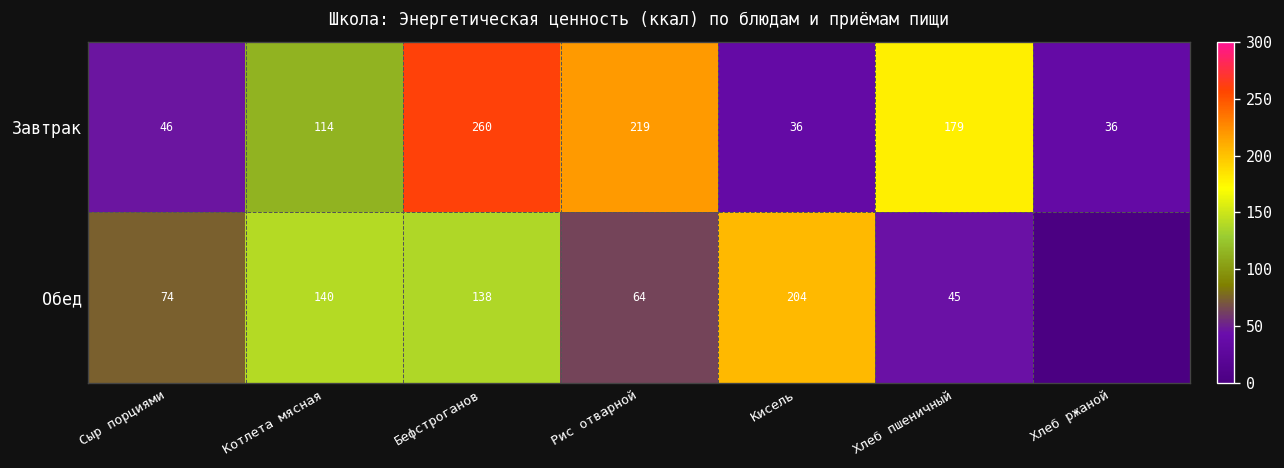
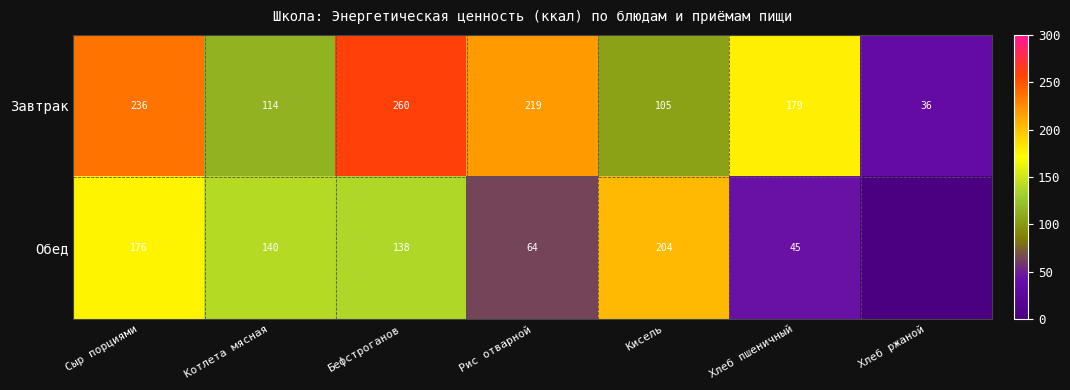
Завтрак, Сыр порциями: 46 -> 236
Завтрак, Кисель: 36 -> 105
Обед, Сыр порциями: 74 -> 176
